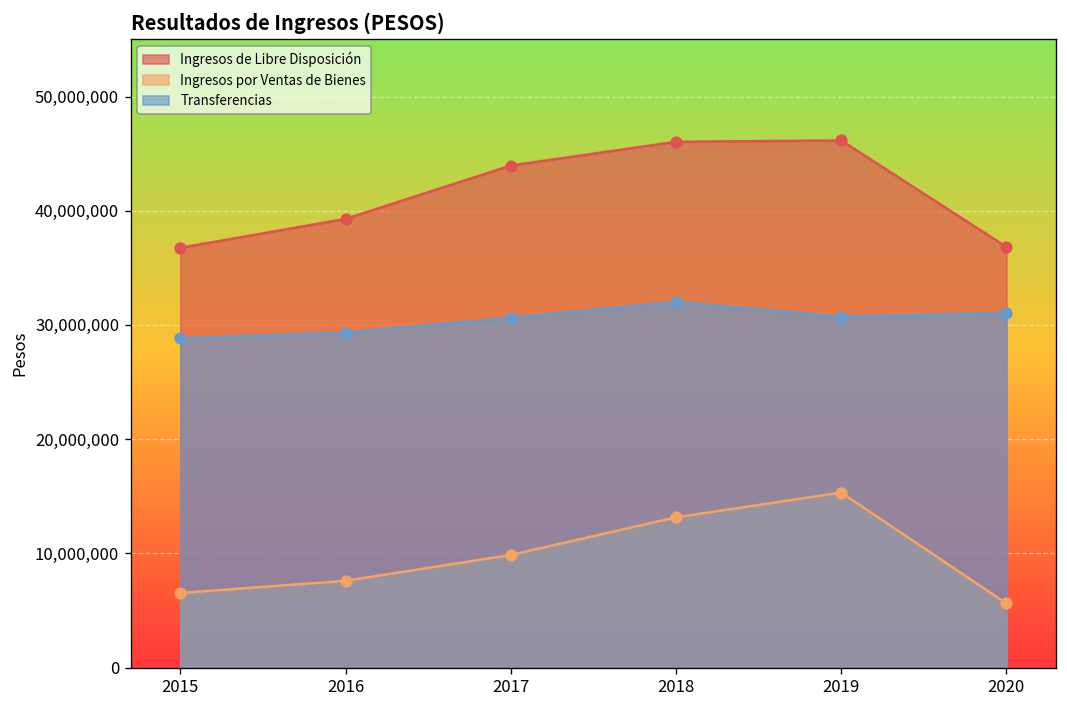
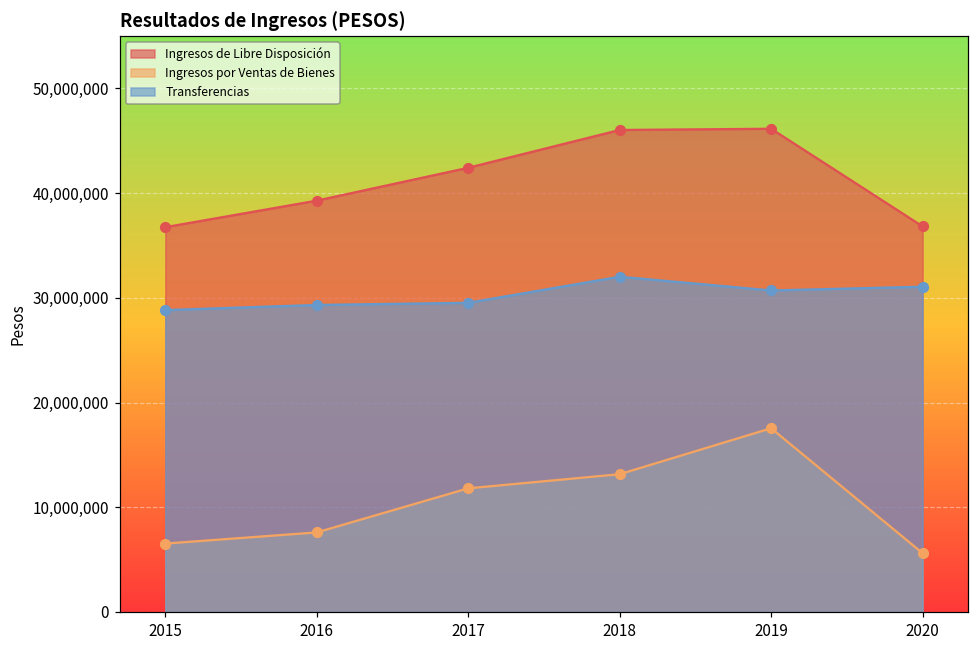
Ingresos de Libre Disposición, 2017: 44,000,000 -> 42,000,000
Ingresos por Ventas de Bienes, 2017: 10,000,000 -> 12,000,000
Transferencias, 2017: 31,000,000 -> 30,000,000
Ingresos por Ventas de Bienes, 2019: 15,000,000 -> 18,000,000
